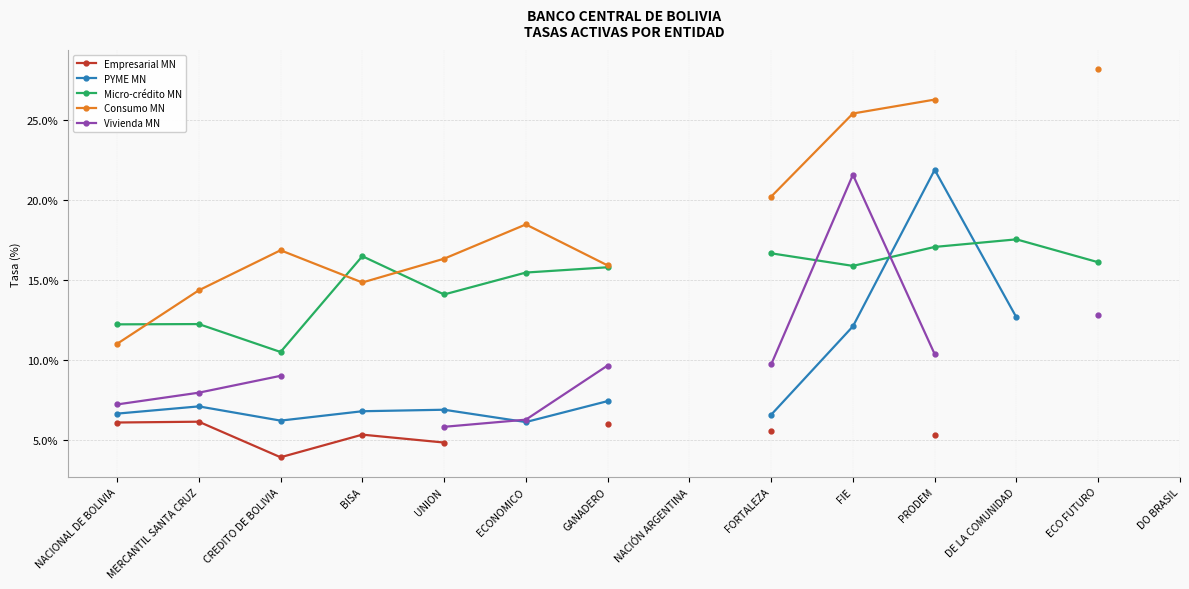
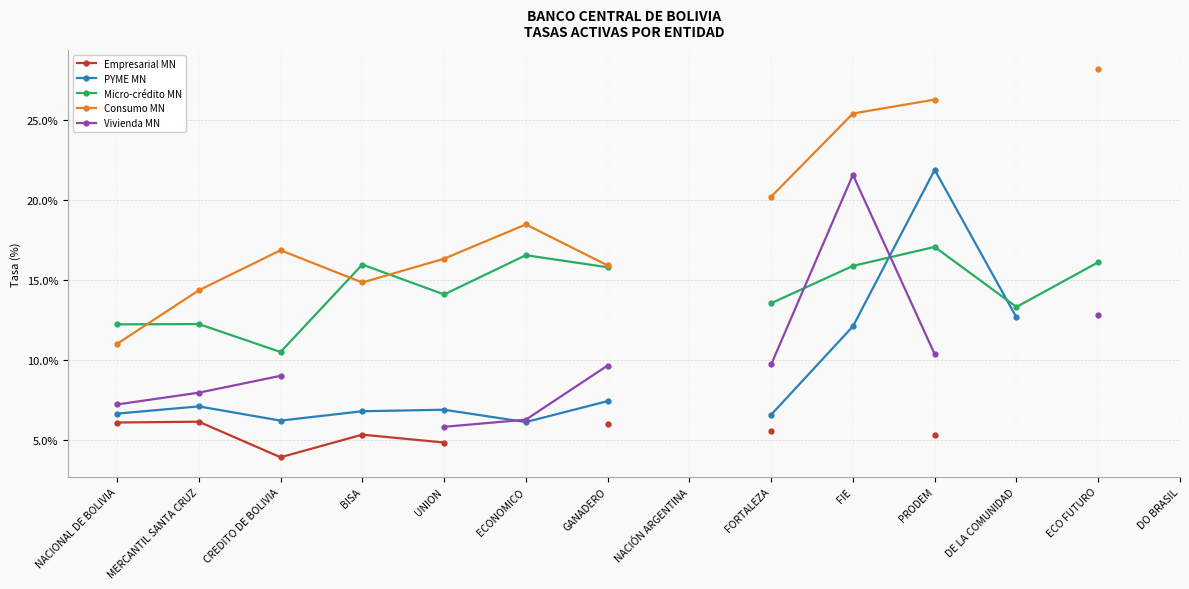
Micro-crédito MN, BISA: 16.5% -> 16.0%
Micro-crédito MN, ECONOMICO: 15.5% -> 16.6%
Micro-crédito MN, FORTALEZA: 16.7% -> 13.6%
Micro-crédito MN, DE LA COMUNIDAD: 17.6% -> 13.3%
